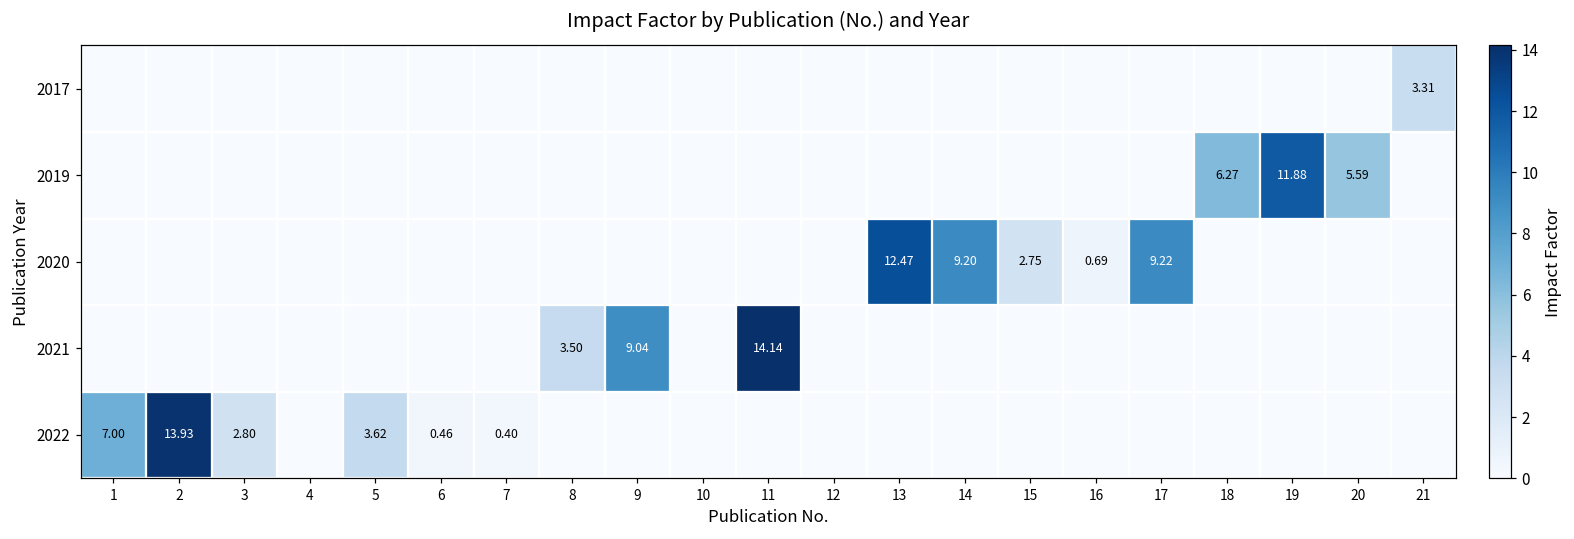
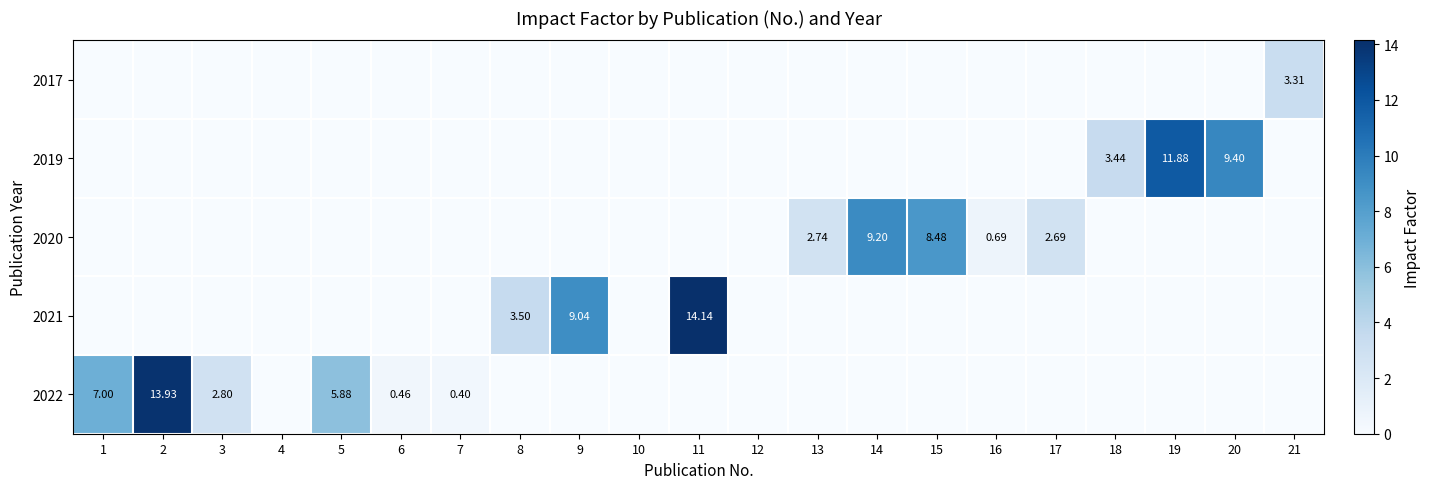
2019, 18: 6.27 -> 3.44
2019, 20: 5.59 -> 9.40
2020, 13: 12.47 -> 2.74
2020, 15: 2.75 -> 8.48
2020, 17: 9.22 -> 2.69
2022, 5: 3.62 -> 5.88
